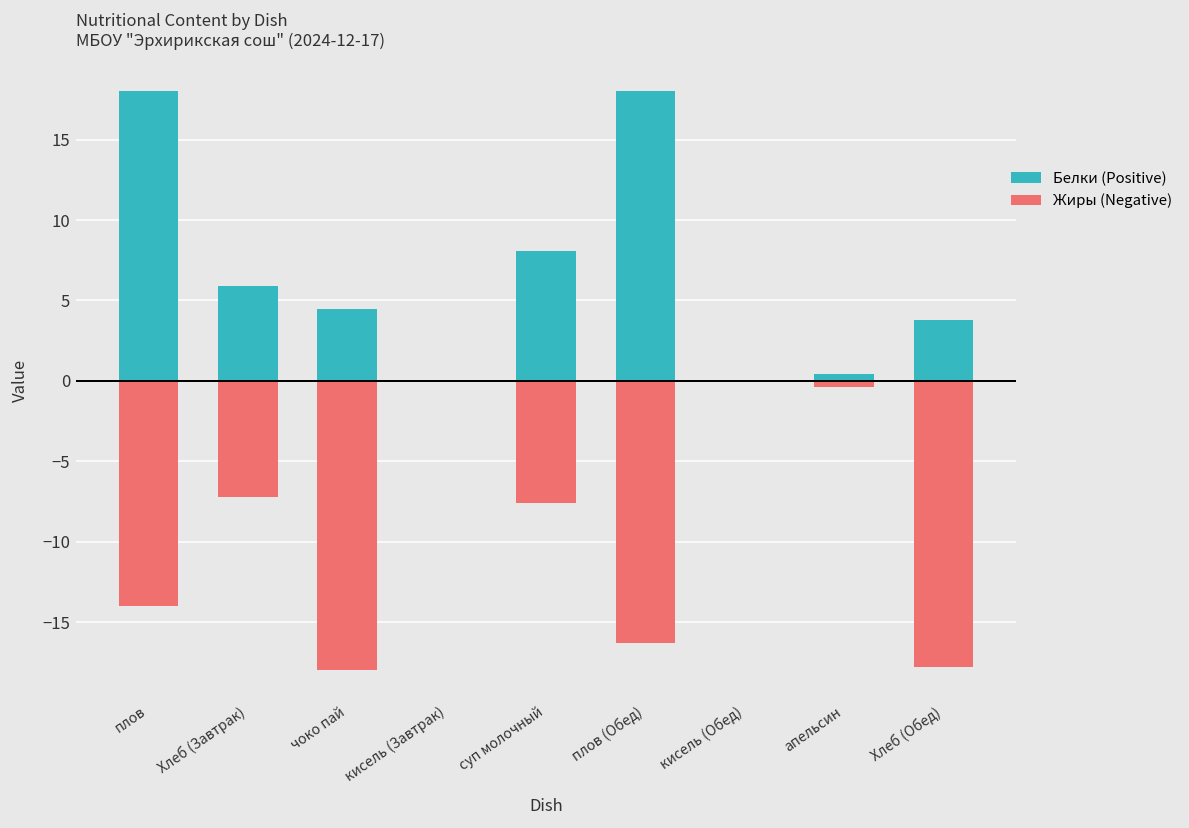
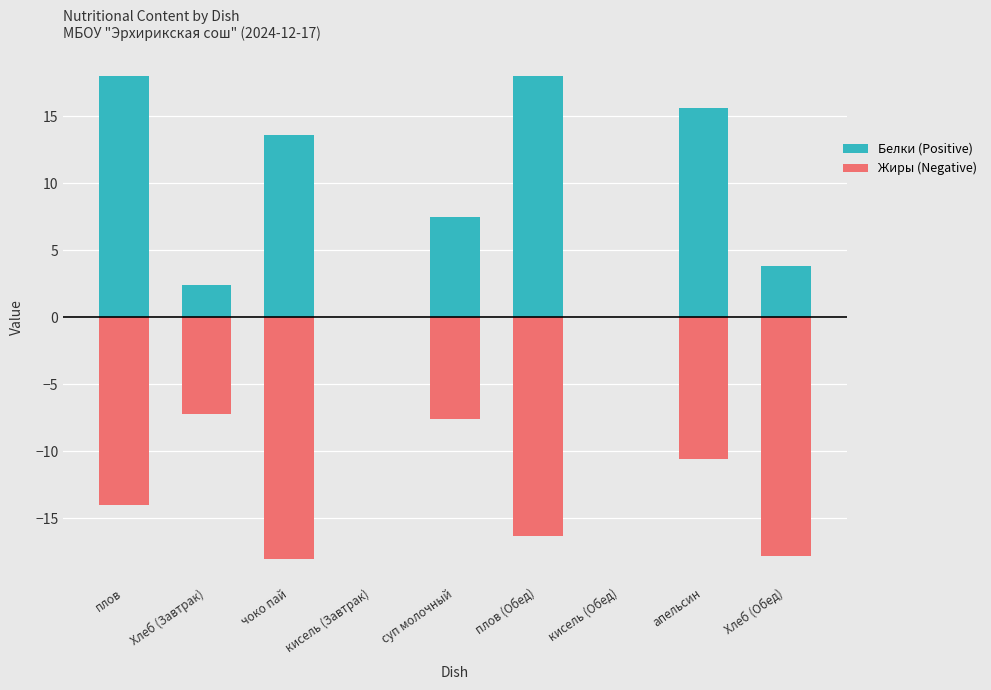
Белки (Positive), Хлеб (Завтрак): 5.9 -> 2.4
Белки (Positive), чоко пай: 4.5 -> 13.6
Белки (Positive), суп молочный: 8.1 -> 7.5
Белки (Positive), апельсин: 0.4 -> 15.6
Жиры (Negative), апельсин: -0.4 -> -10.6
